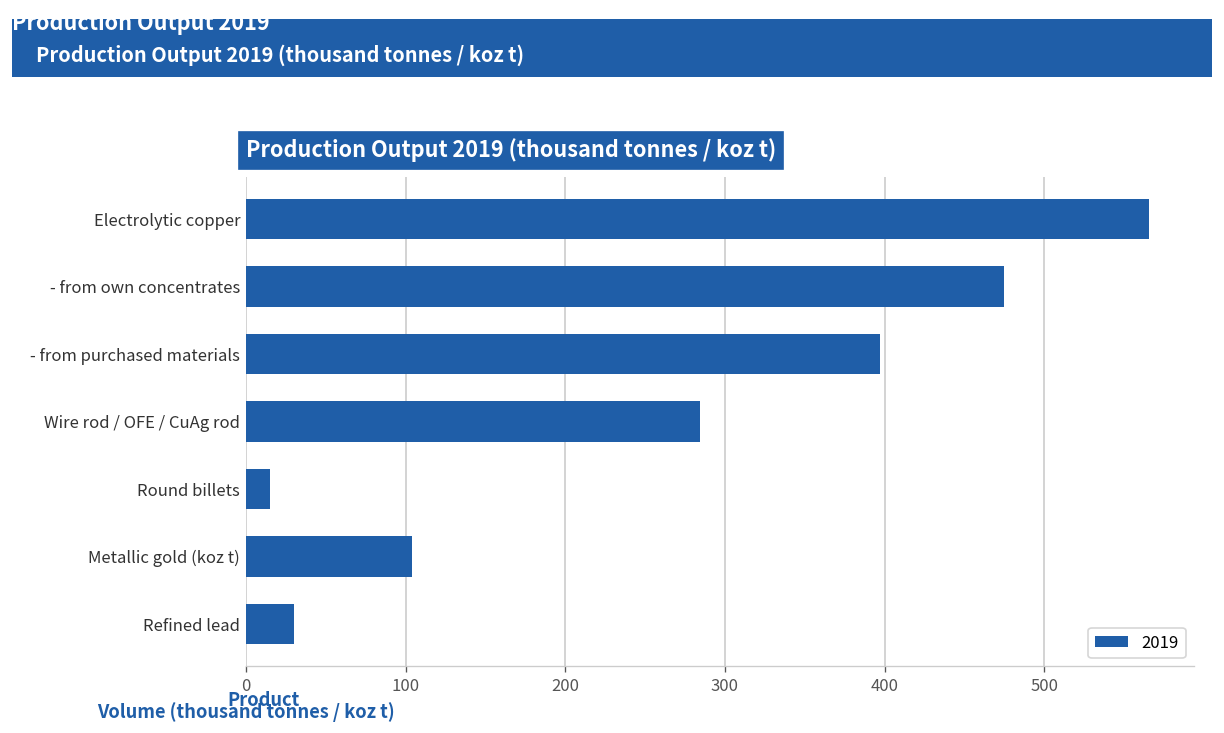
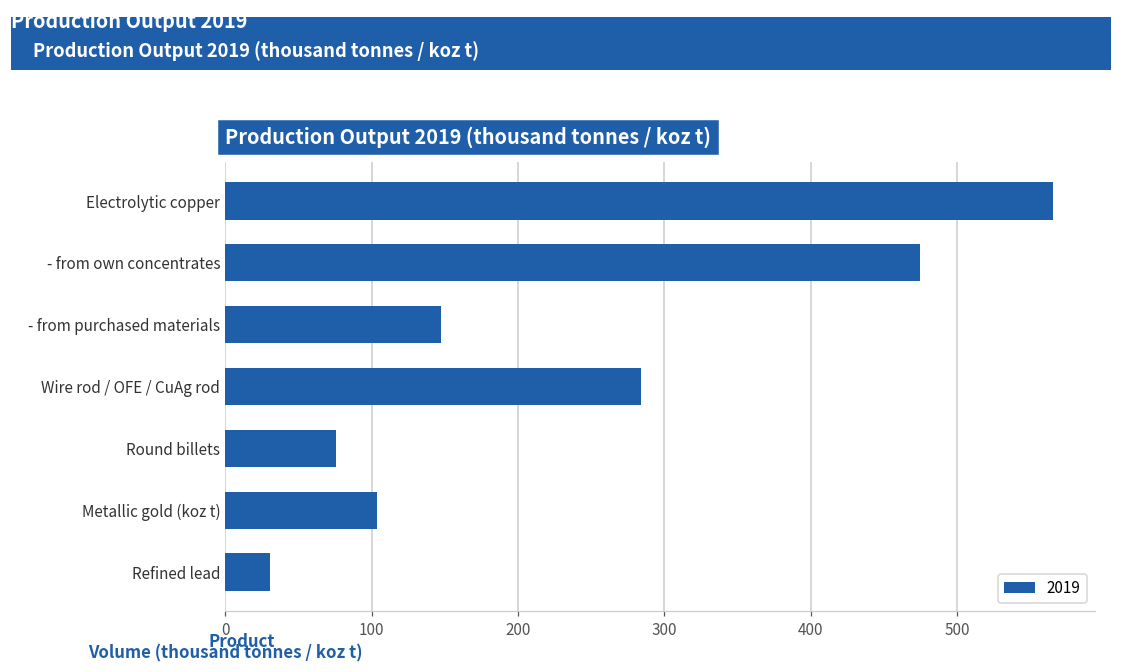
- from purchased materials: 397 -> 147
Round billets: 15 -> 76
